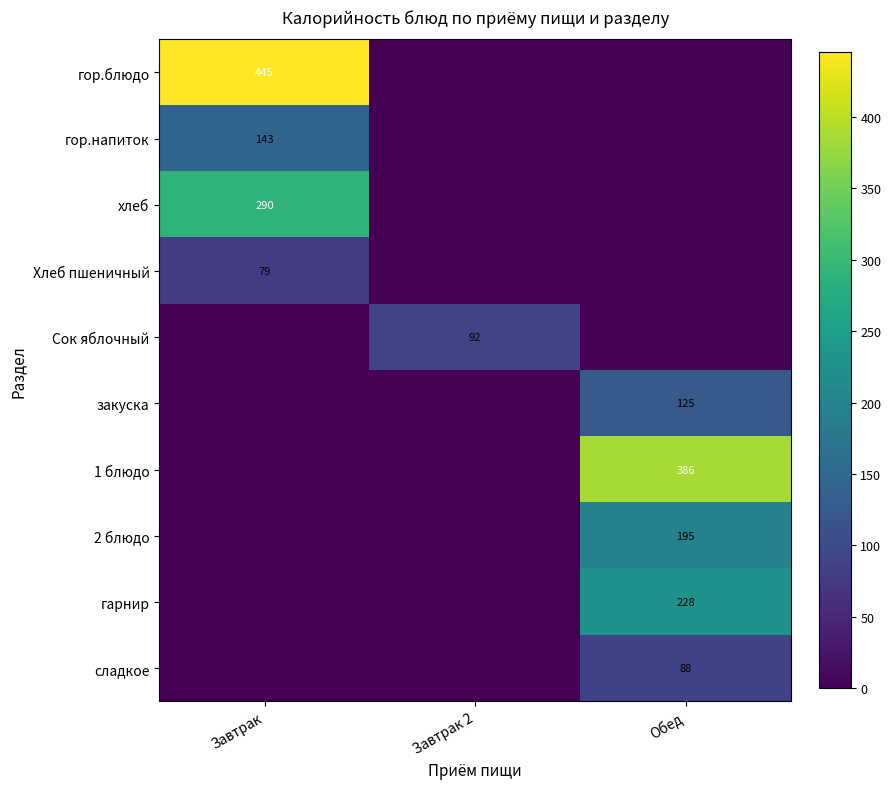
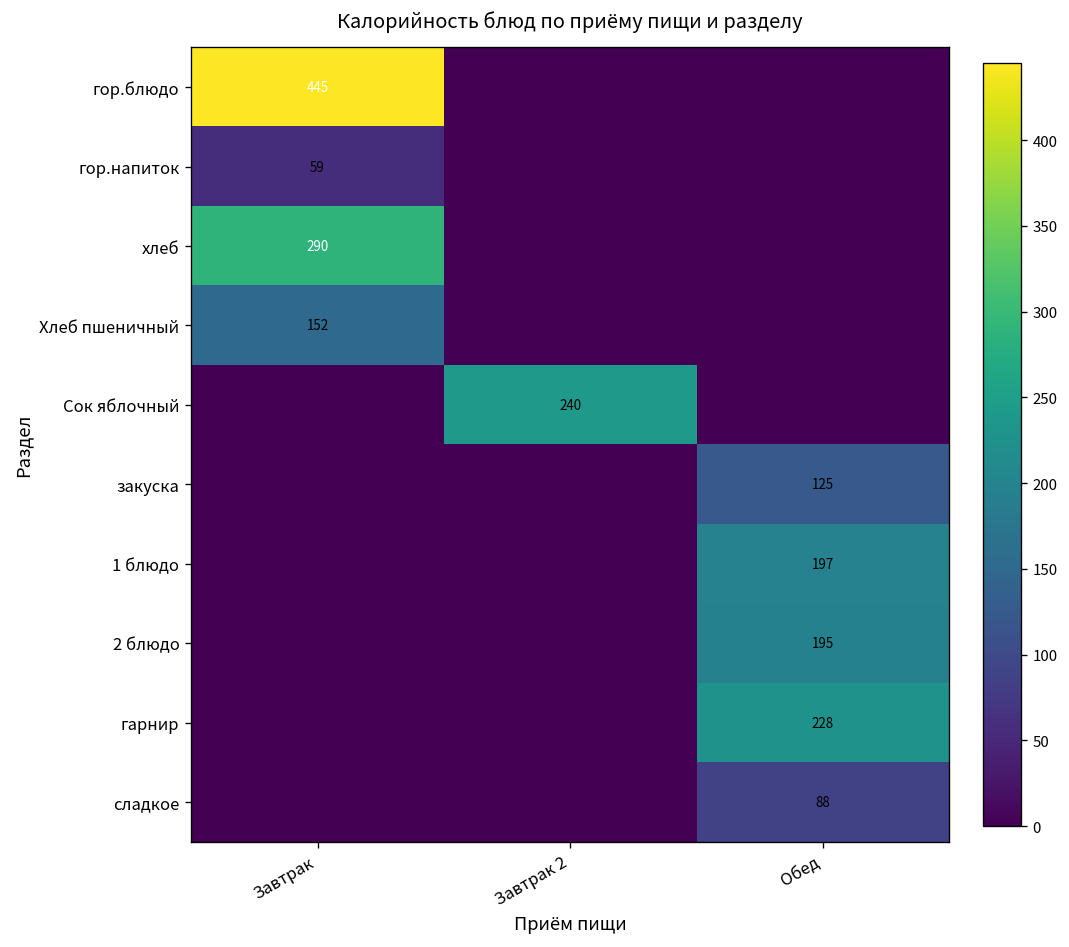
гор.напиток, Завтрак: 143 -> 59
Хлеб пшеничный, Завтрак: 79 -> 152
Сок яблочный, Завтрак 2: 92 -> 240
1 блюдо, Обед: 386 -> 197
